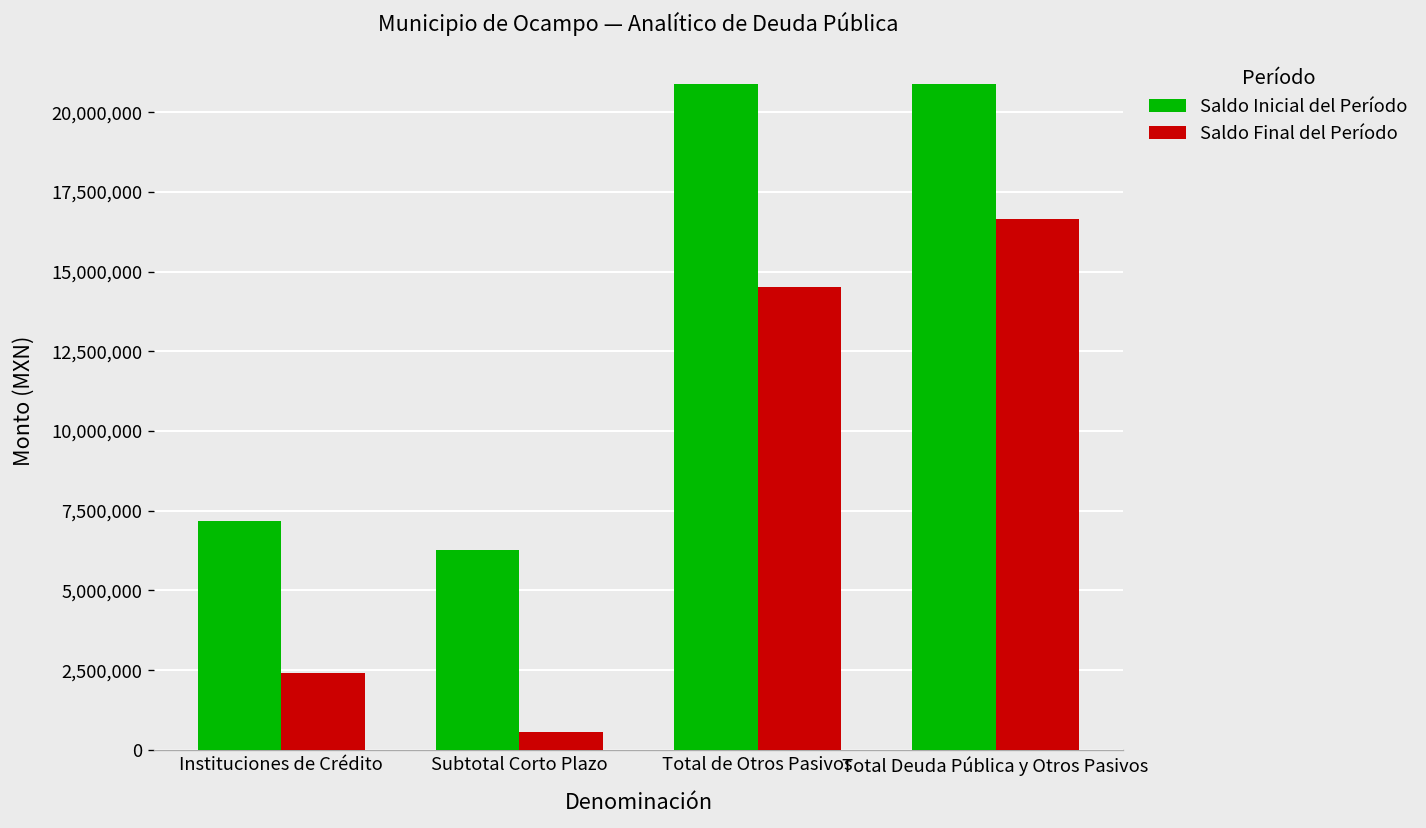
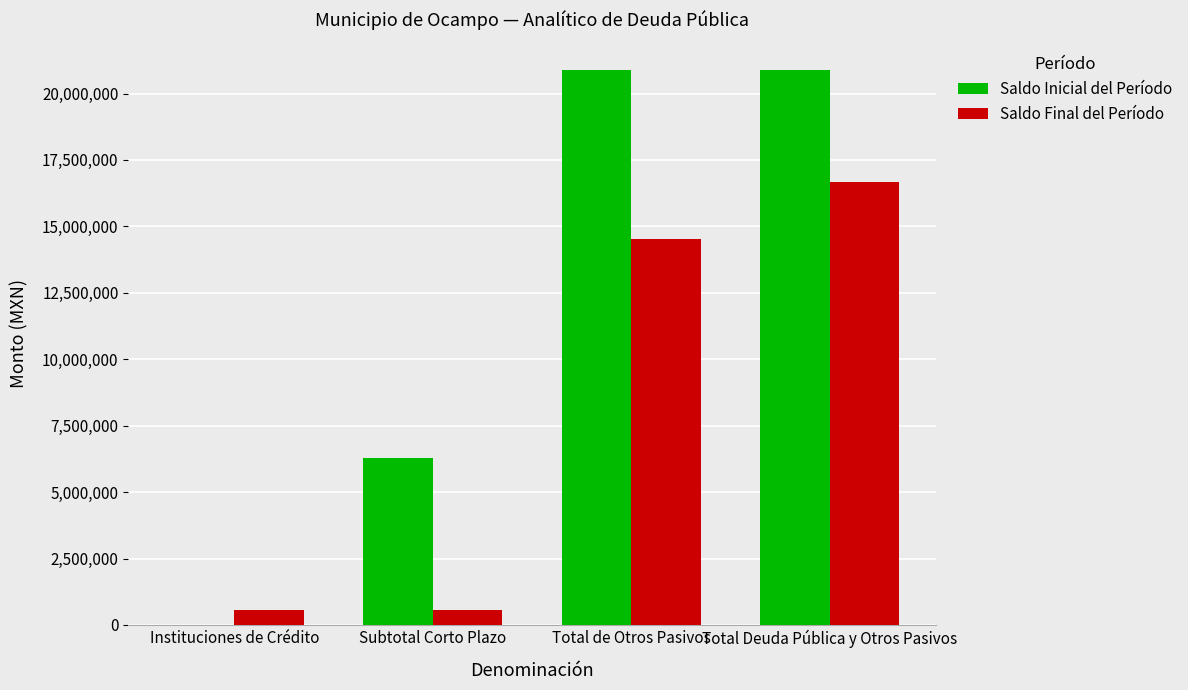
Saldo Inicial del Período, Instituciones de Crédito: 7,200,000 -> 0
Saldo Final del Período, Instituciones de Crédito: 2,400,000 -> 600,000
